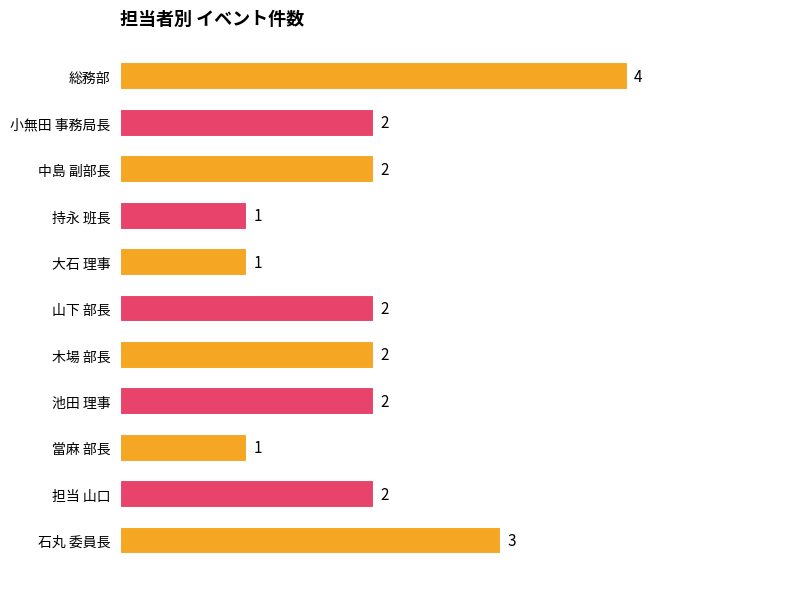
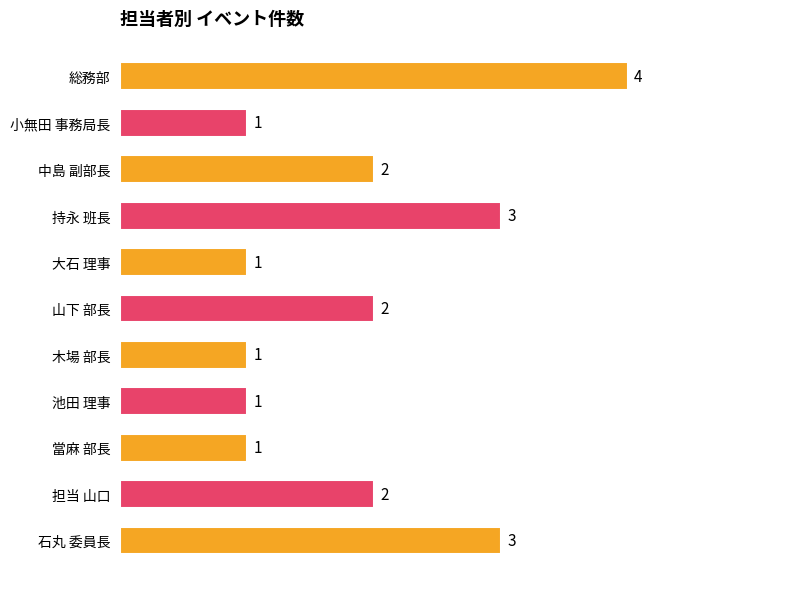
小無田 事務局長: 2 -> 1
持永 班長: 1 -> 3
木場 部長: 2 -> 1
池田 理事: 2 -> 1
